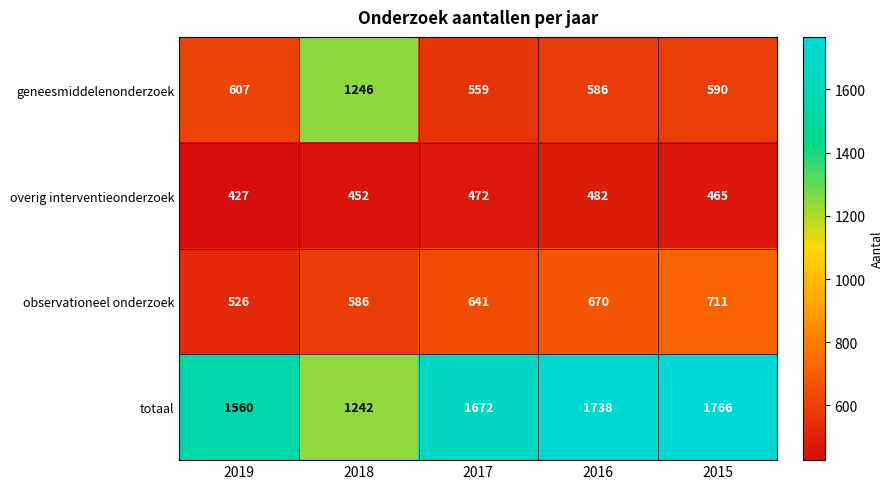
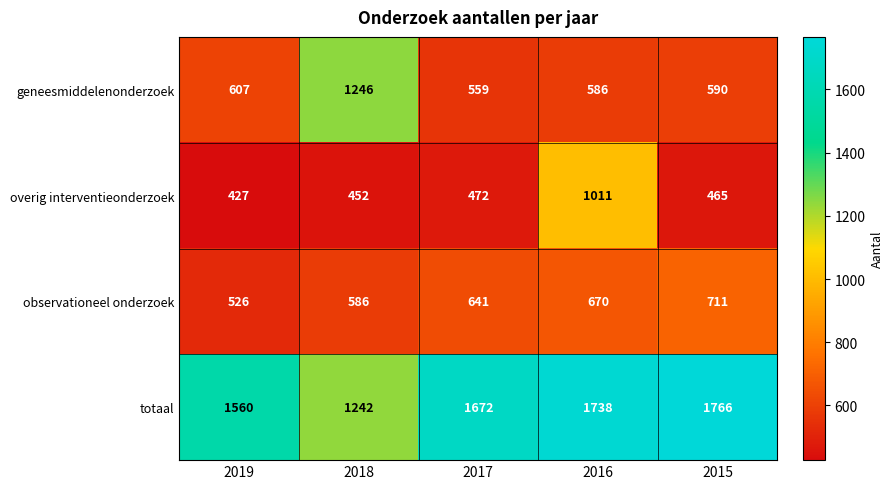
overig interventieonderzoek, 2016: 482 -> 1011
